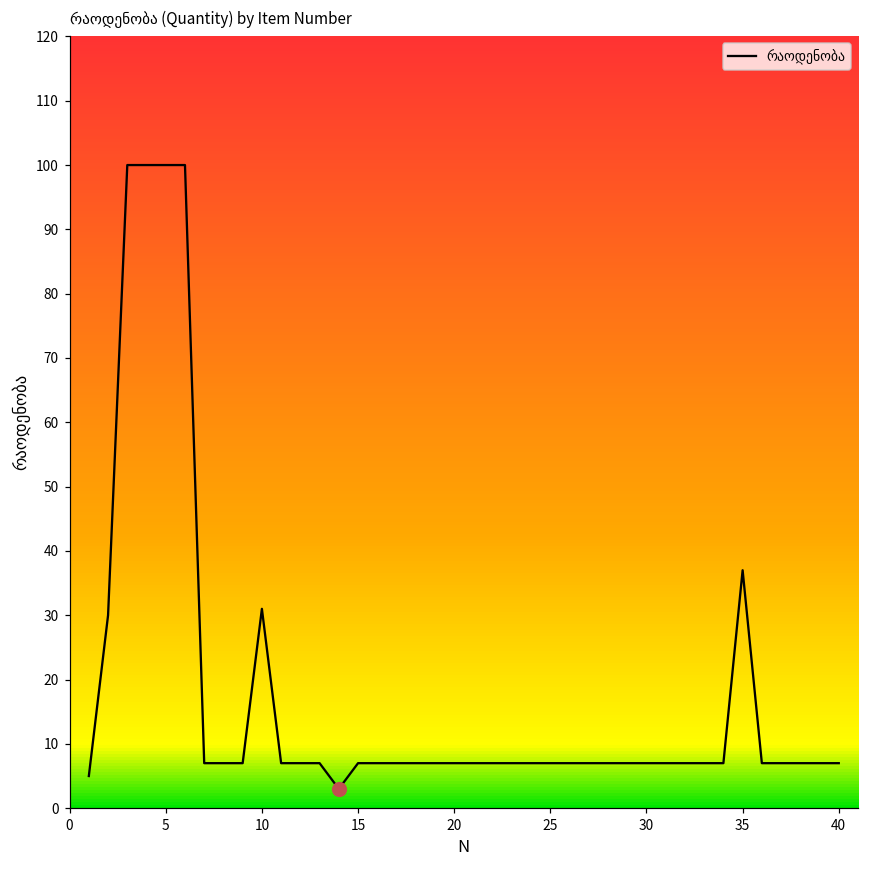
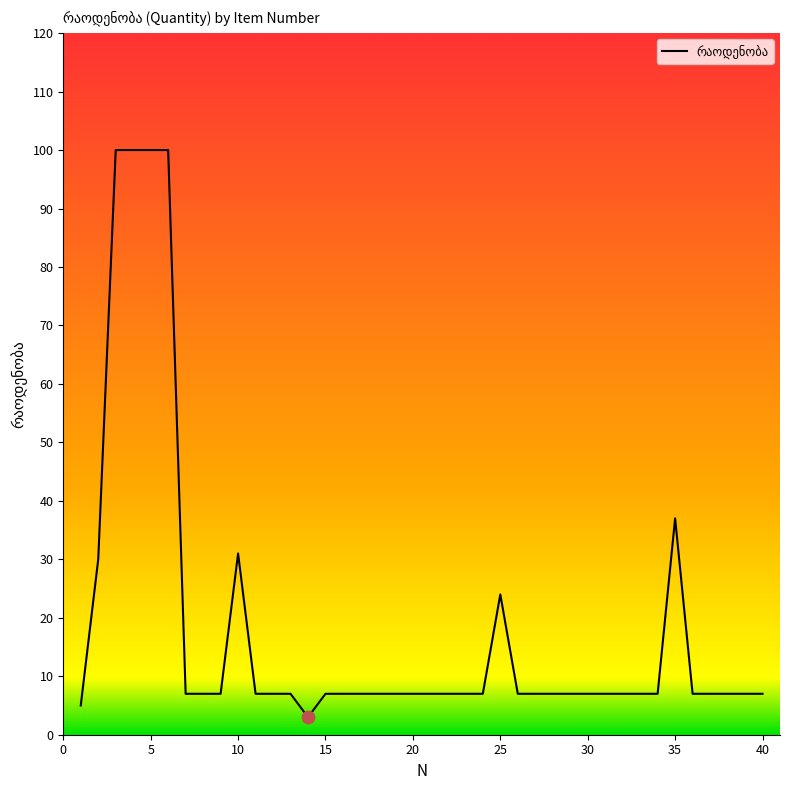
რაოდენობა, 25: 7 -> 24
